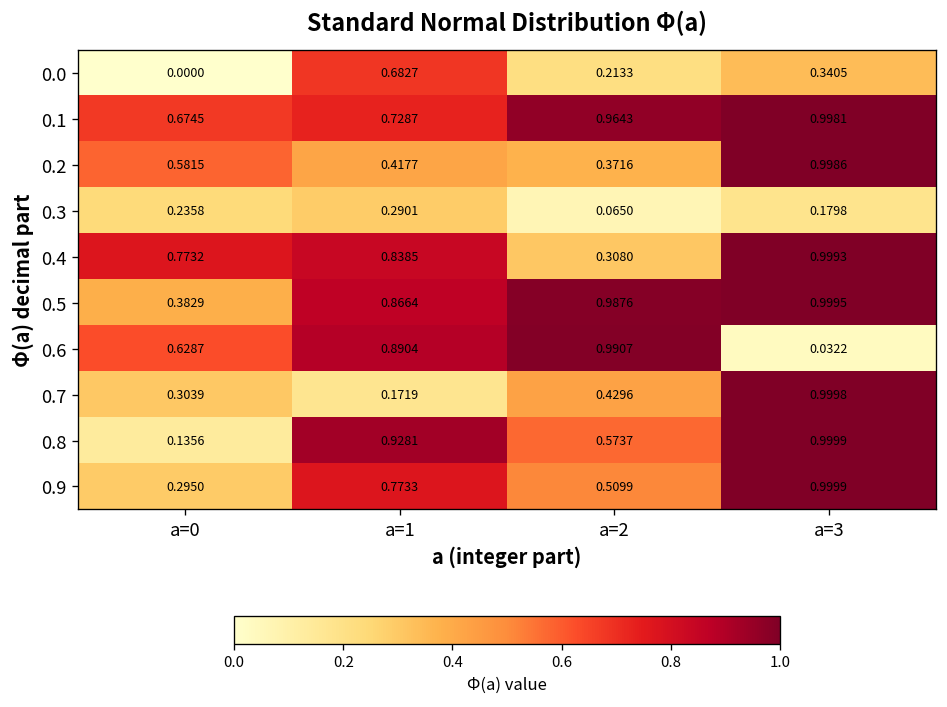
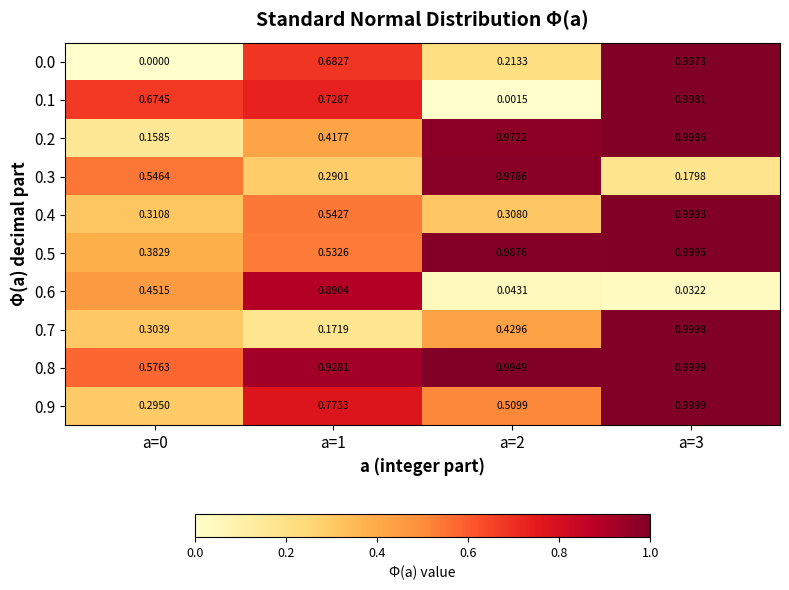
0.0, a=3: 0.3405 -> 0.9973
0.1, a=2: 0.9643 -> 0.0015
0.2, a=0: 0.5815 -> 0.1585
0.2, a=2: 0.3716 -> 0.9722
0.3, a=0: 0.2358 -> 0.5464
0.3, a=2: 0.0650 -> 0.9786
0.4, a=0: 0.7732 -> 0.3108
0.4, a=1: 0.8385 -> 0.5427
0.5, a=1: 0.8664 -> 0.5326
0.6, a=0: 0.6287 -> 0.4515
0.6, a=2: 0.9907 -> 0.0431
0.8, a=0: 0.1356 -> 0.5763
0.8, a=2: 0.5737 -> 0.9949
